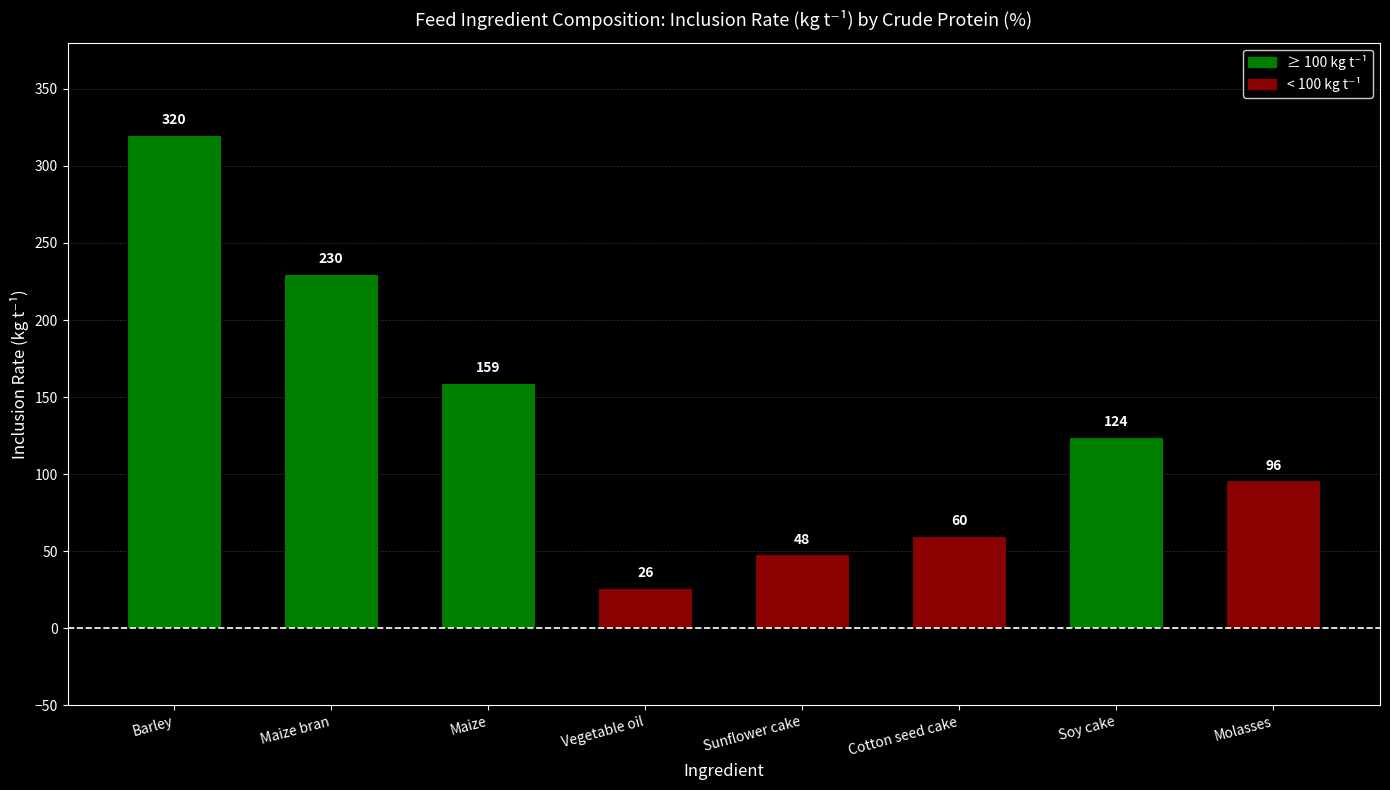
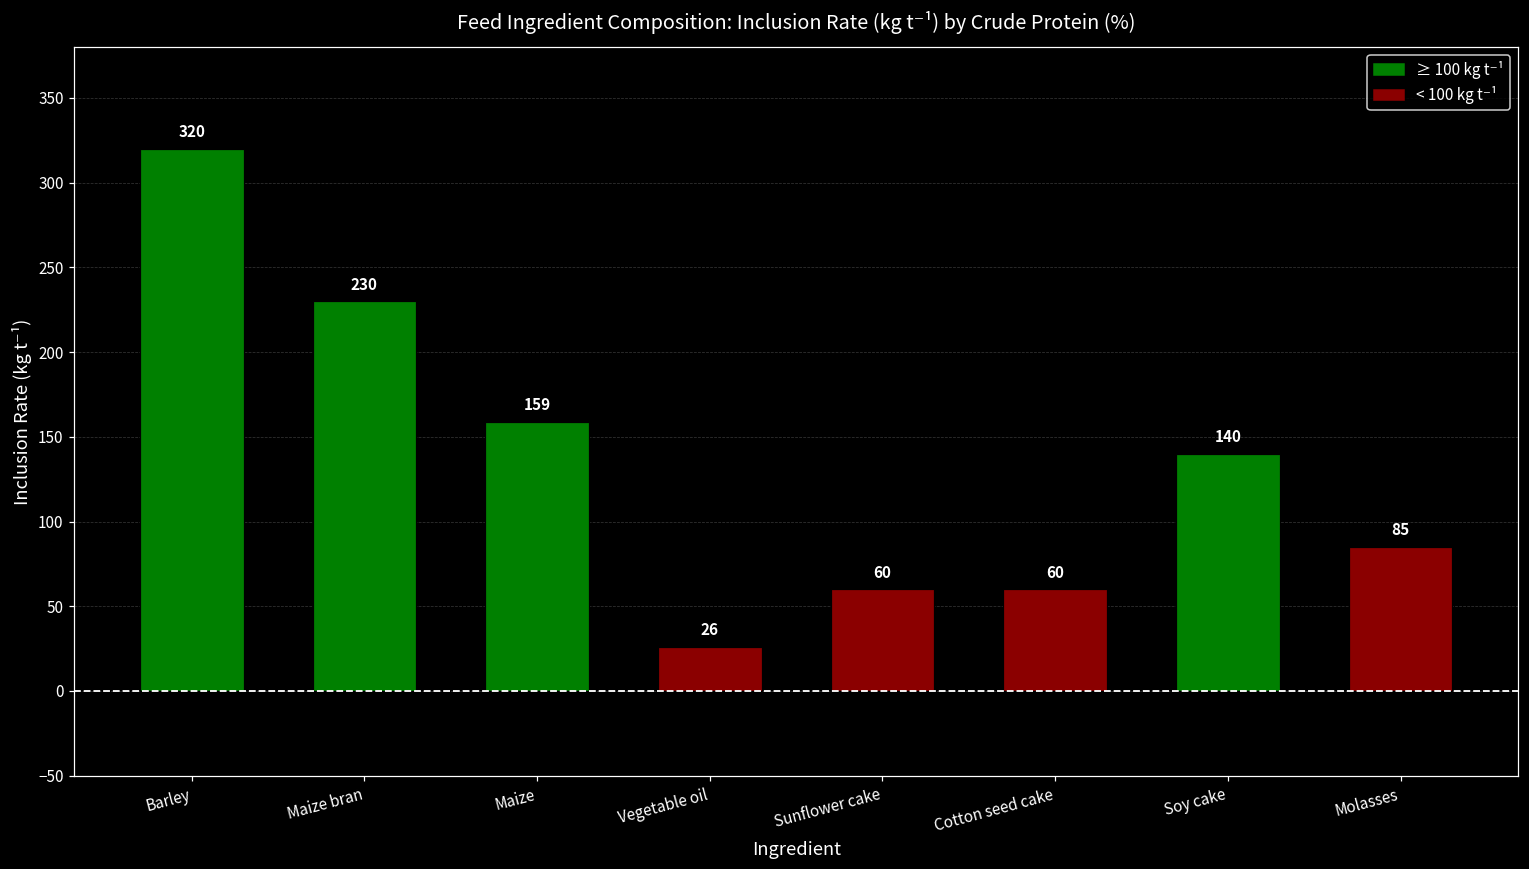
Sunflower cake: 48 -> 60
Soy cake: 124 -> 140
Molasses: 96 -> 85
